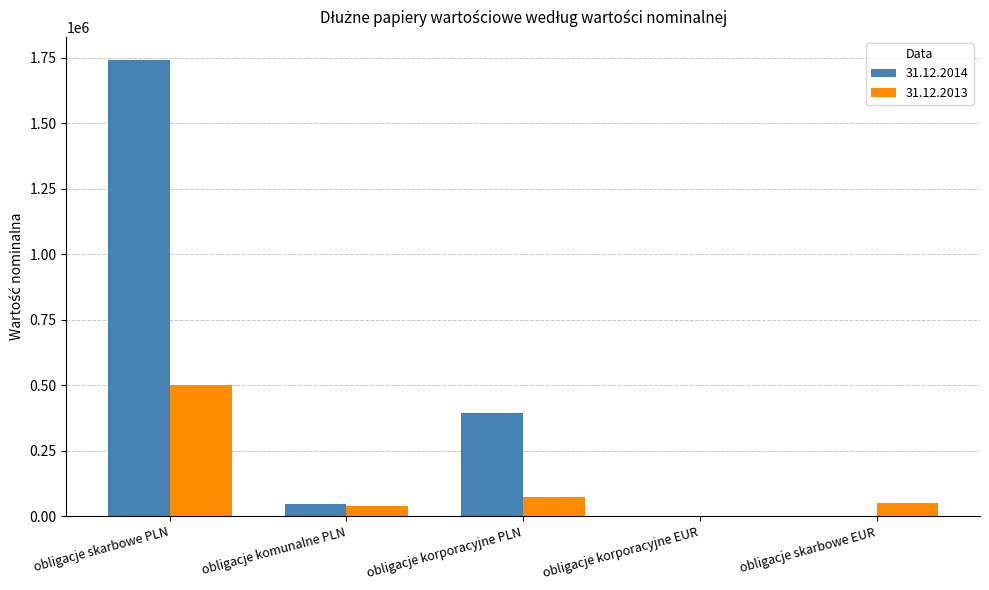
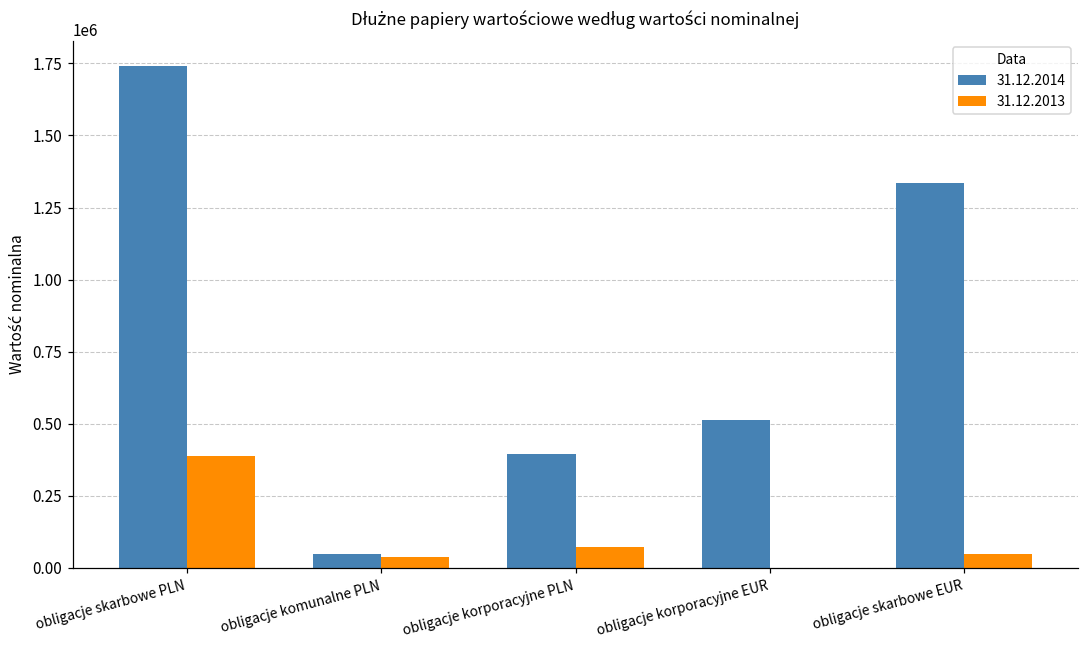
31.12.2013, obligacje skarbowe PLN: 500000 -> 390000
31.12.2014, obligacje korporacyjne EUR: 0 -> 510000
31.12.2014, obligacje skarbowe EUR: 0 -> 1340000
